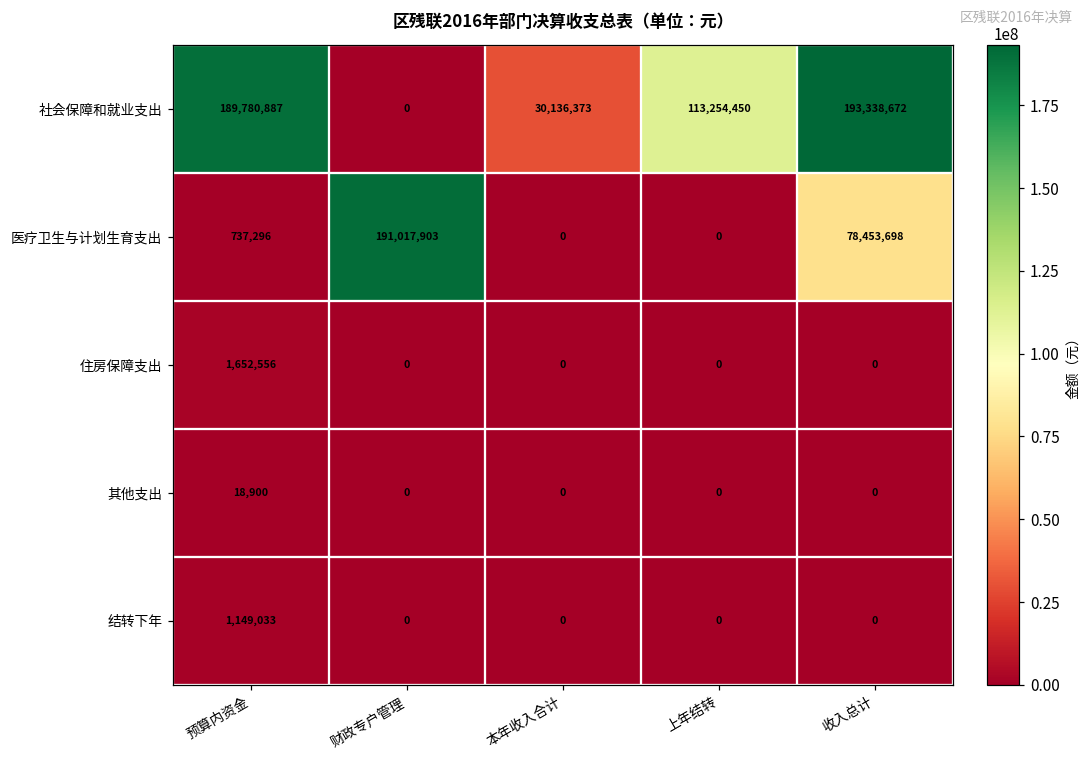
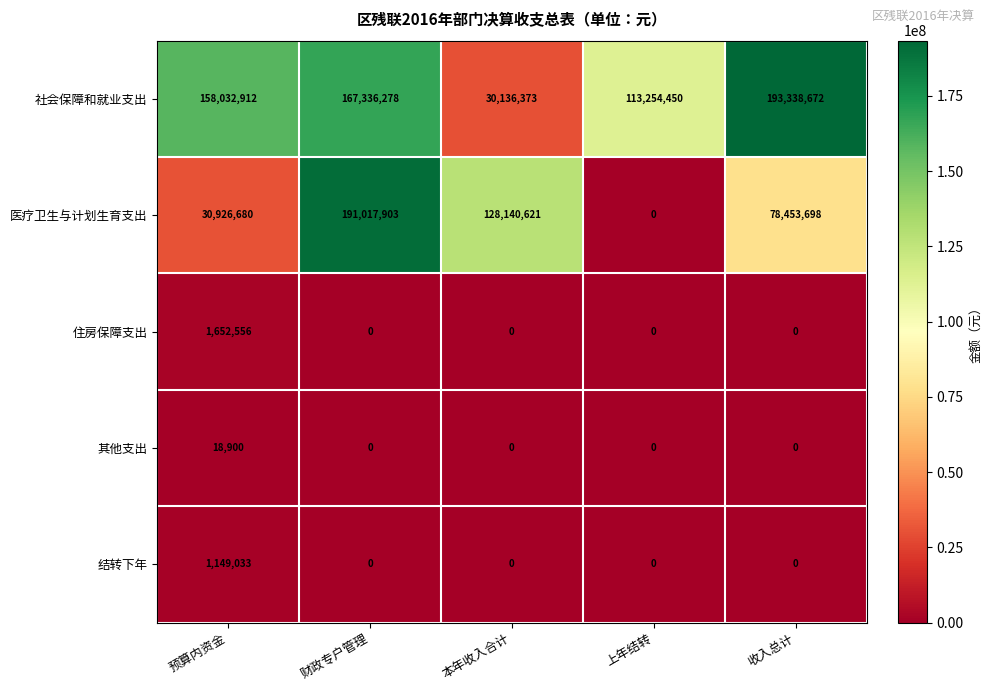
社会保障和就业支出, 预算内资金: 189,780,887 -> 158,032,912
社会保障和就业支出, 财政专户管理: 0 -> 167,336,278
医疗卫生与计划生育支出, 预算内资金: 737,296 -> 30,926,680
医疗卫生与计划生育支出, 本年收入合计: 0 -> 128,140,621
